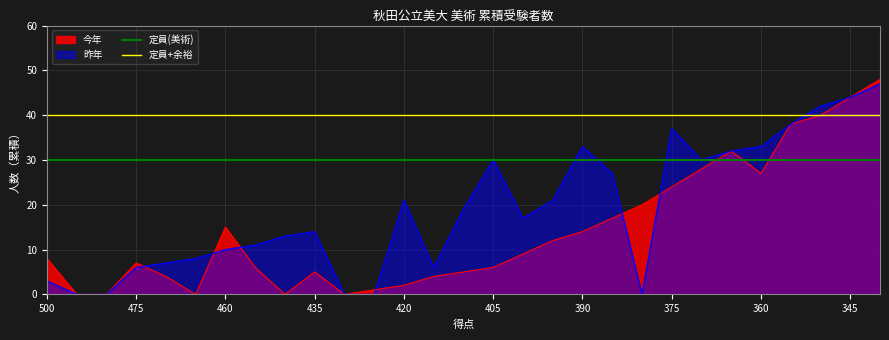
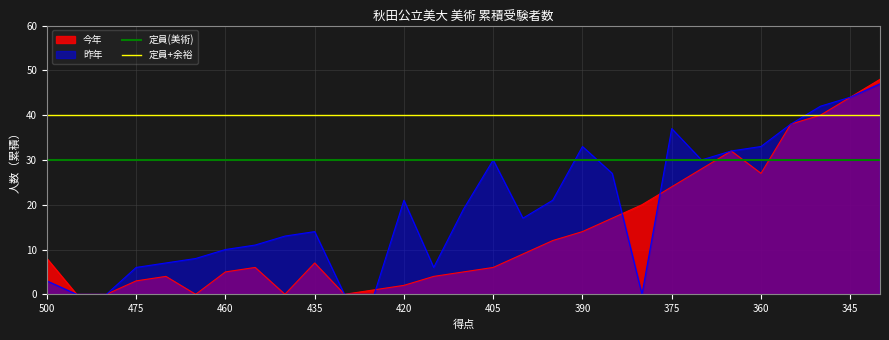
今年, 475: 7 -> 3
今年, 460: 15 -> 5
今年, 435: 5 -> 7
